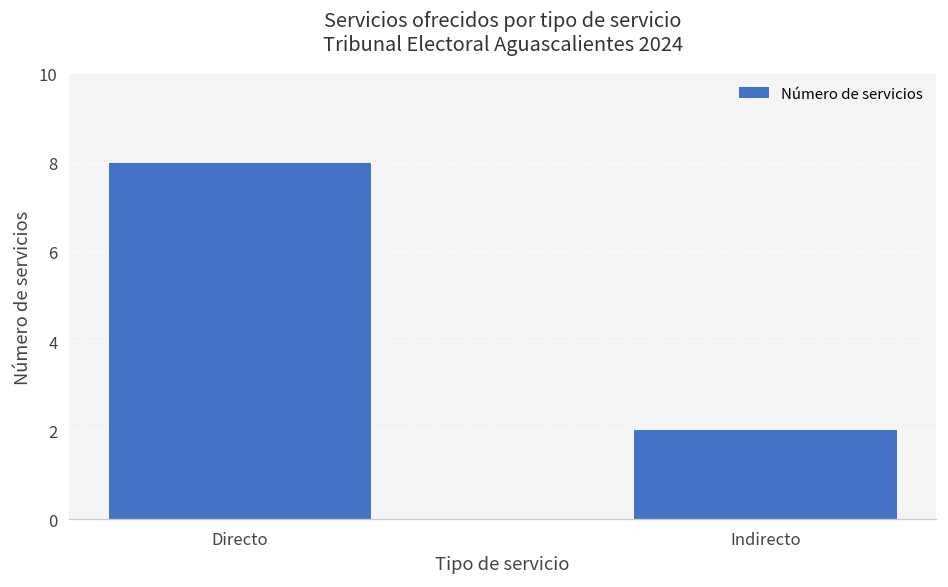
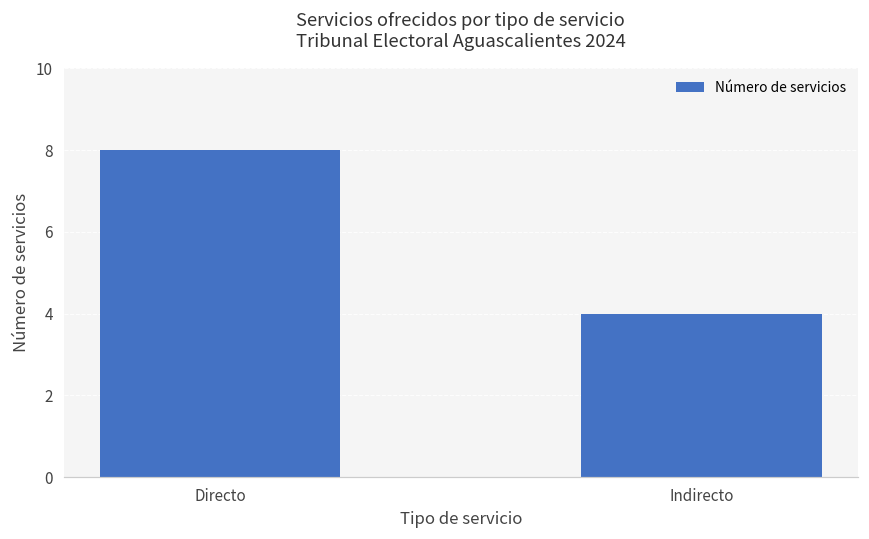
Indirecto: 2 -> 4
